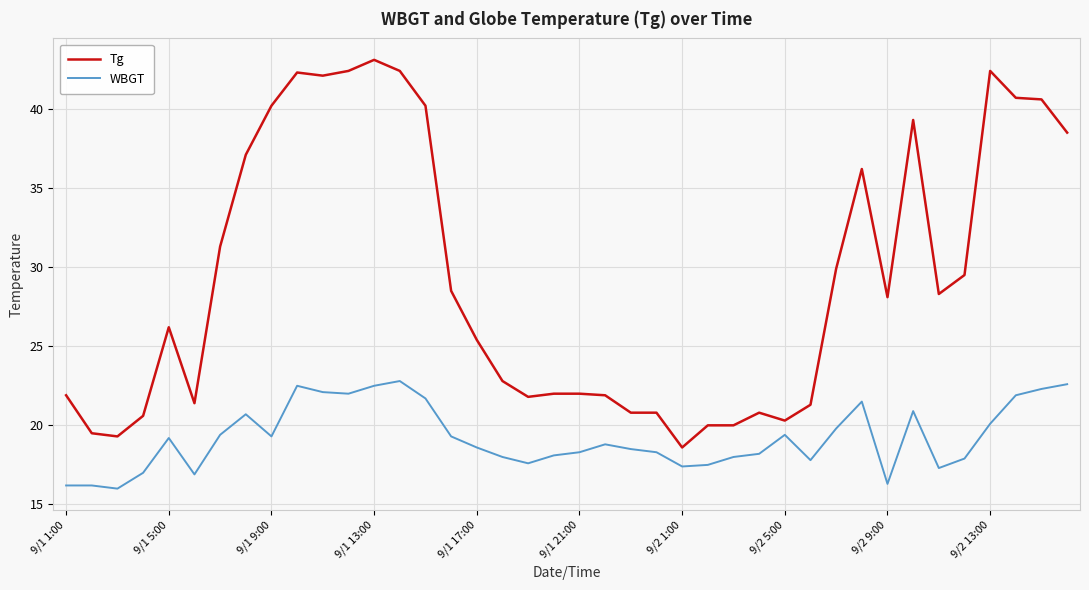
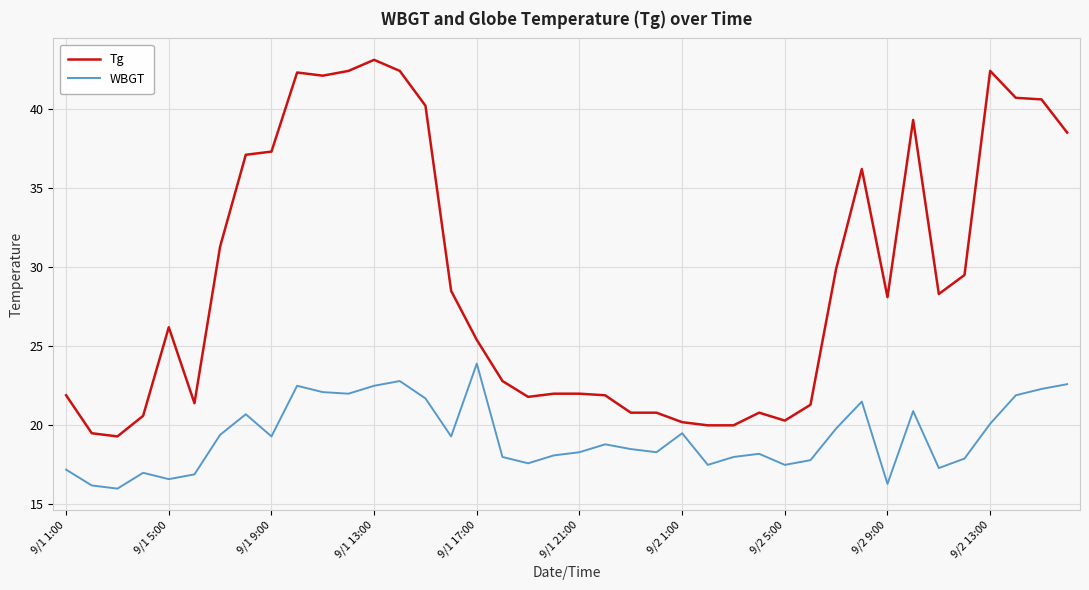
WBGT, 9/1 1:00: 16.2 -> 17.2
WBGT, 9/1 5:00: 19.2 -> 16.6
Tg, 9/1 9:00: 40.2 -> 37.3
WBGT, 9/1 17:00: 18.6 -> 23.9
Tg, 9/2 1:00: 18.6 -> 20.2
WBGT, 9/2 1:00: 17.4 -> 19.5
WBGT, 9/2 5:00: 19.4 -> 17.5
